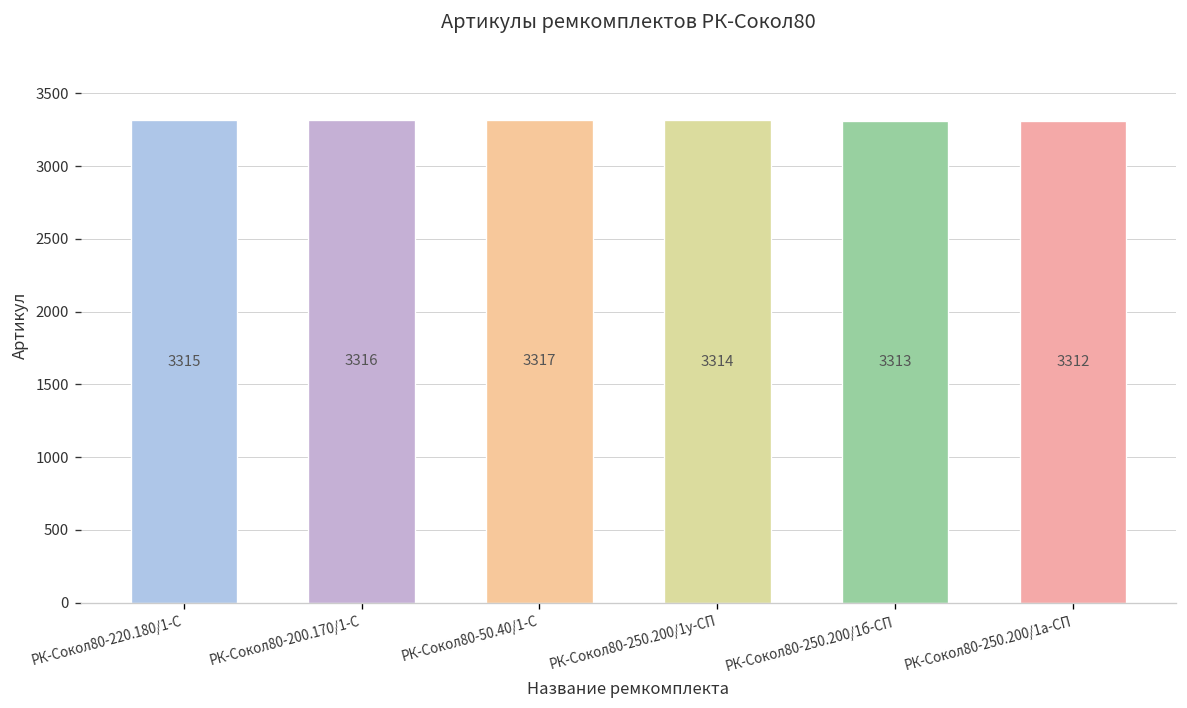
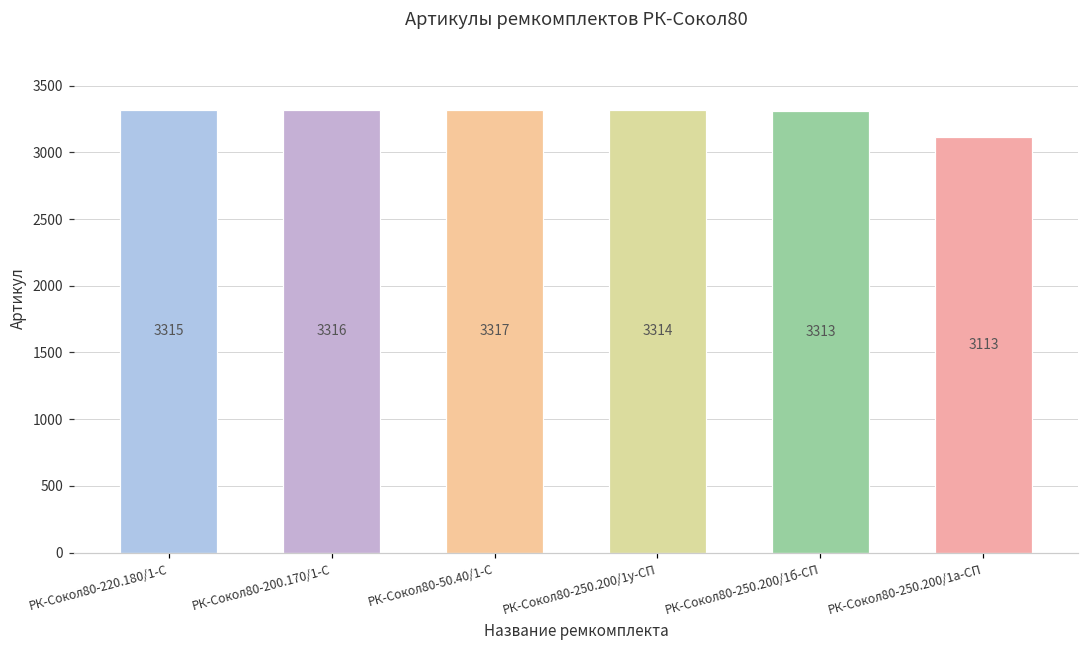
РК-Сокол80-250.200/1а-СП: 3312 -> 3113
